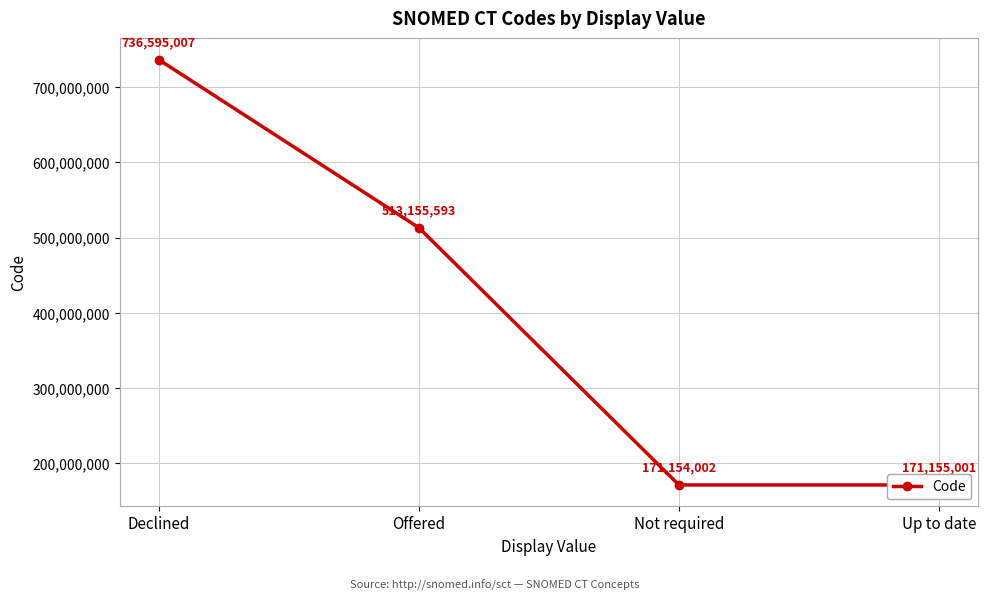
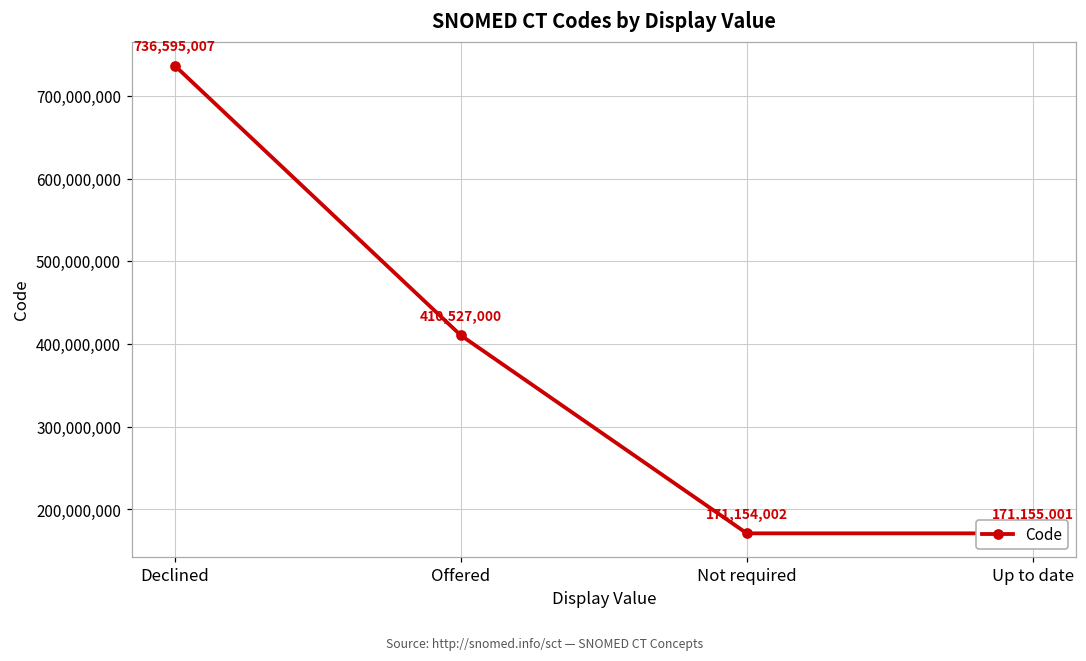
Offered: 513,155,593 -> 410,527,000
